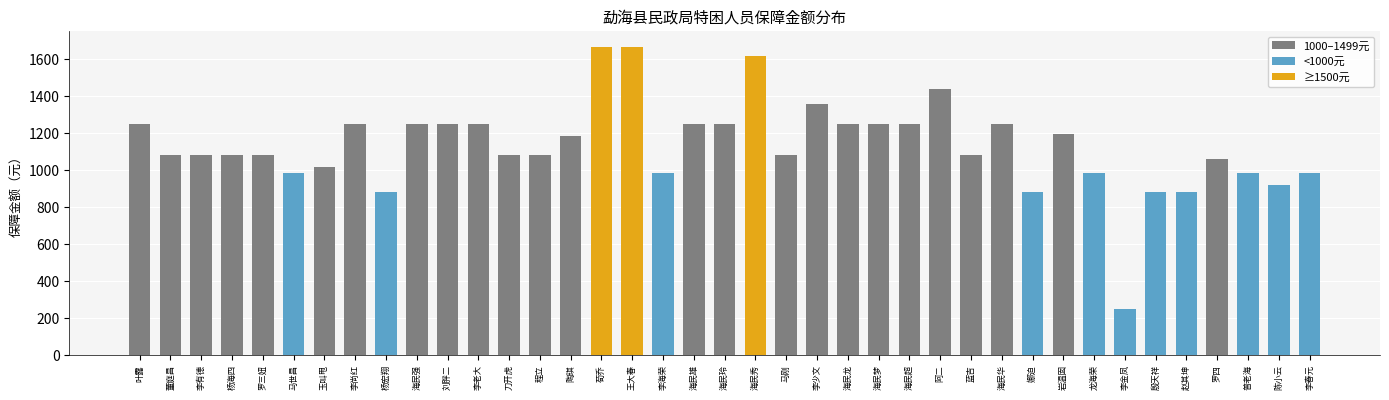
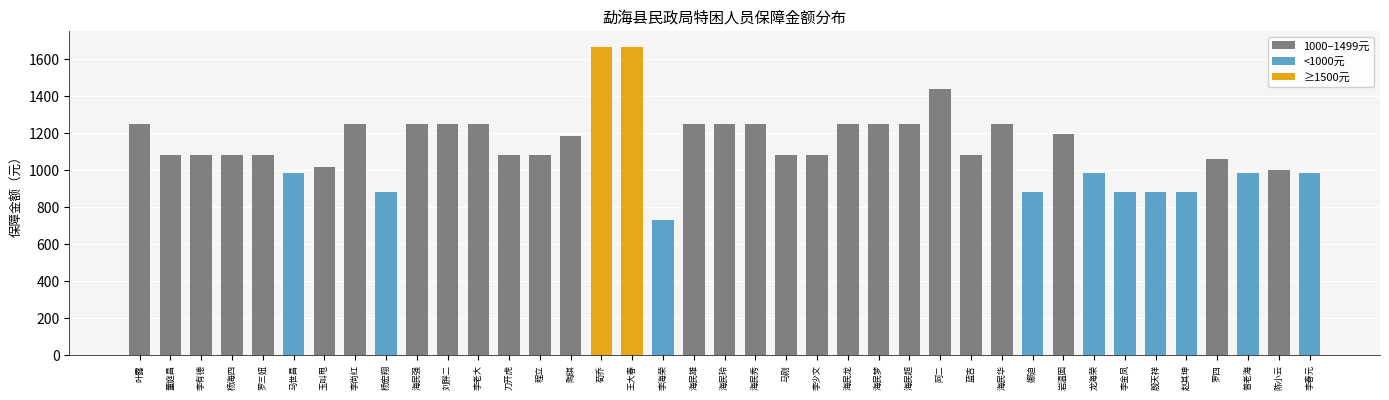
李海荣: 980 -> 730
海民秀: 1620 -> 1250
李少文: 1360 -> 1080
李金凤: 250 -> 880
陈小云: 920 -> 1000
